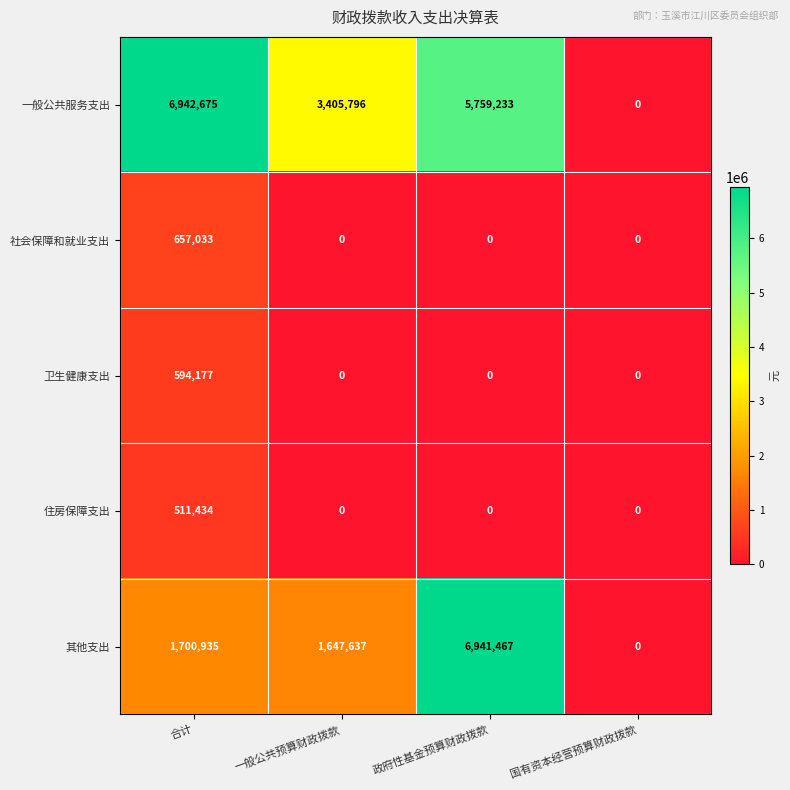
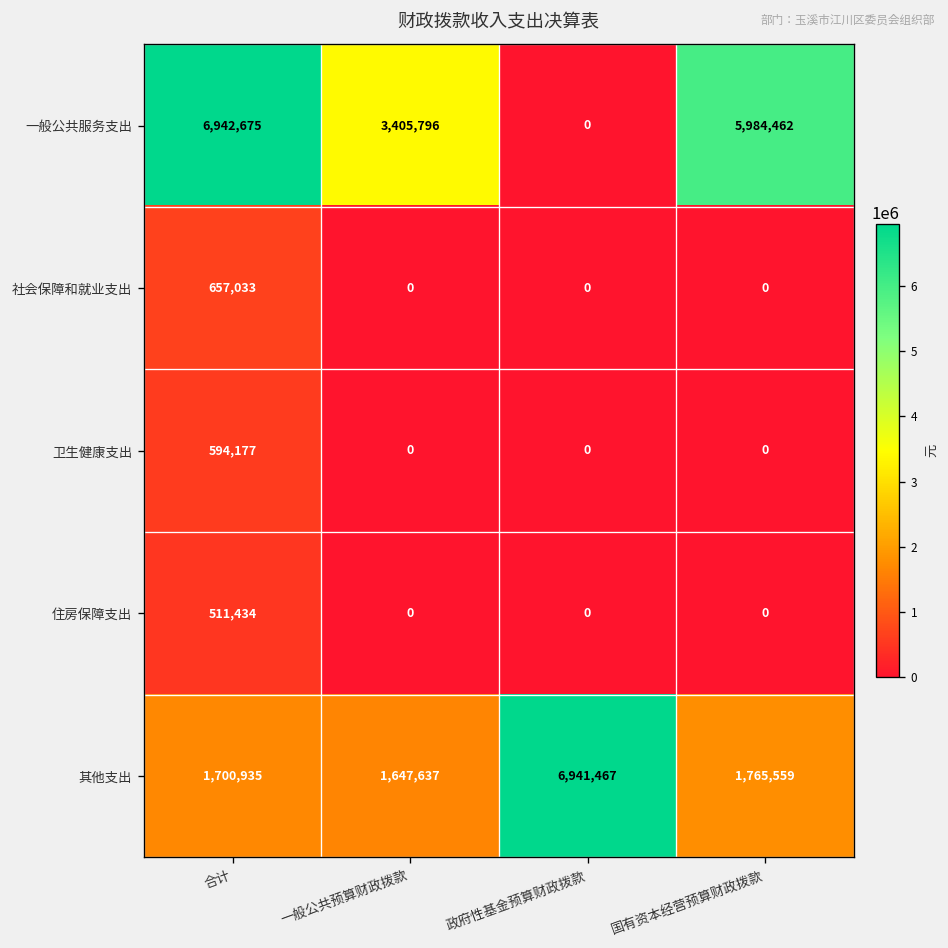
一般公共服务支出, 政府性基金预算财政拨款: 5,759,233 -> 0
一般公共服务支出, 国有资本经营预算财政拨款: 0 -> 5,984,462
其他支出, 国有资本经营预算财政拨款: 0 -> 1,765,559
